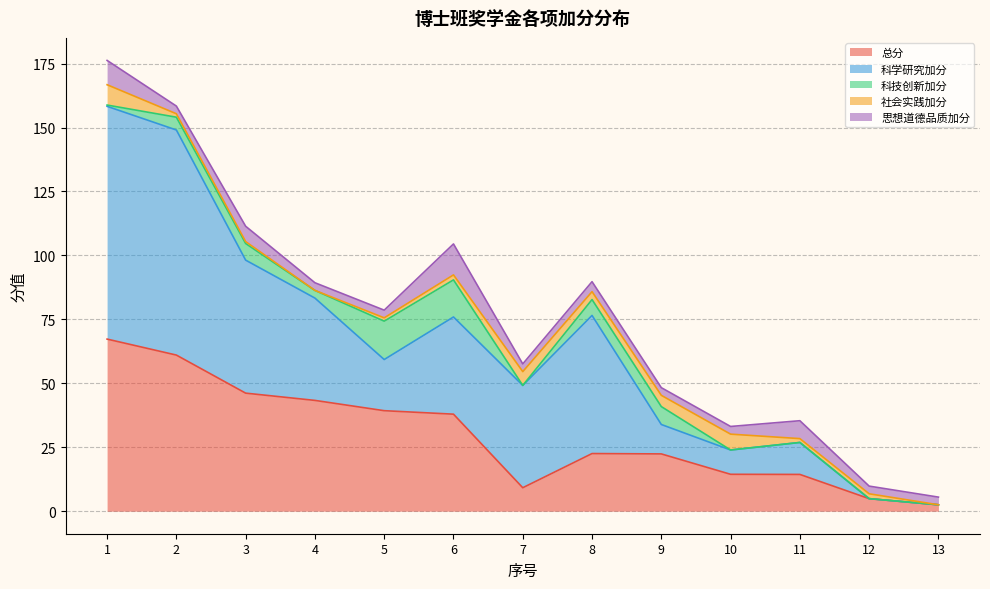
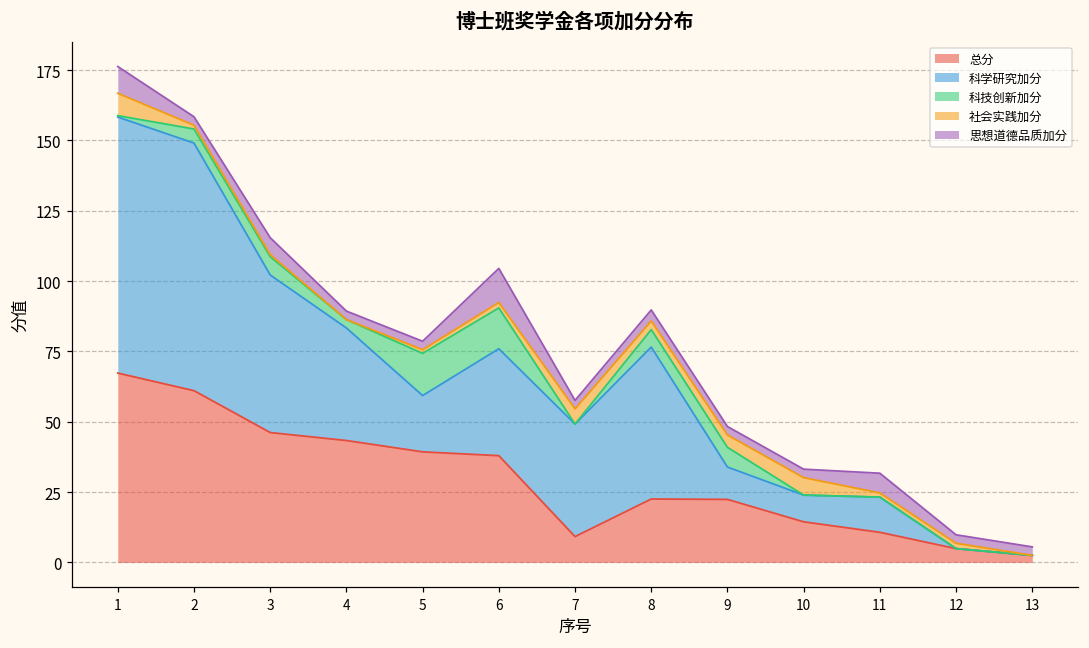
科学研究加分, 3: 52 -> 56
总分, 11: 14 -> 11
